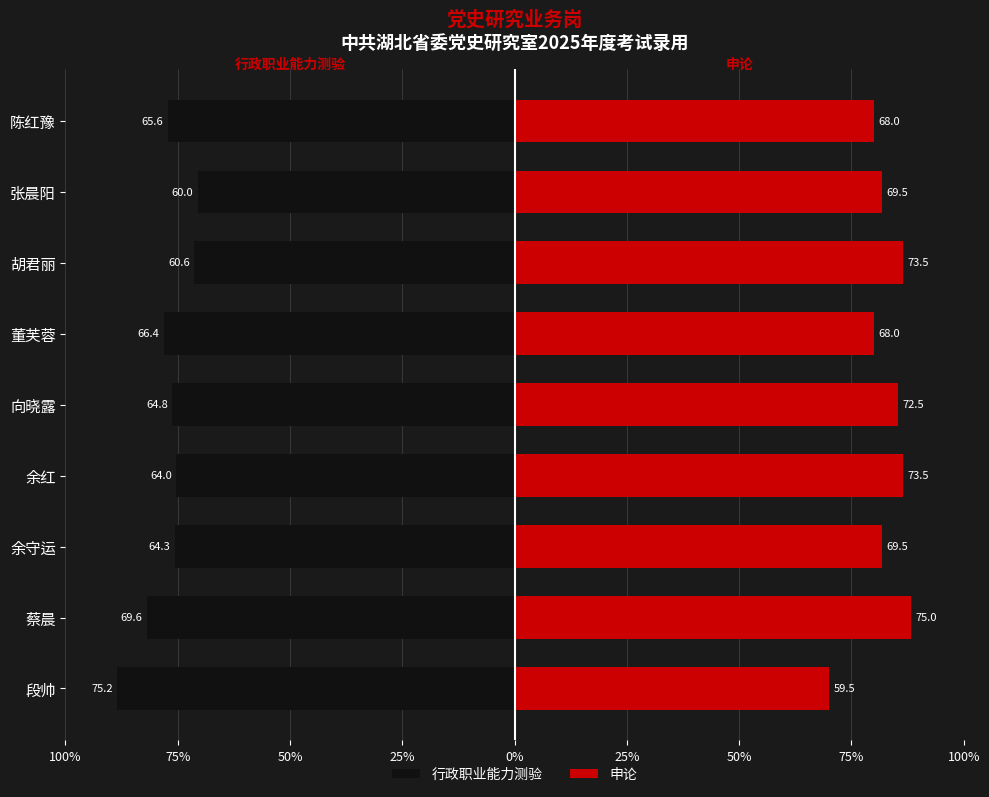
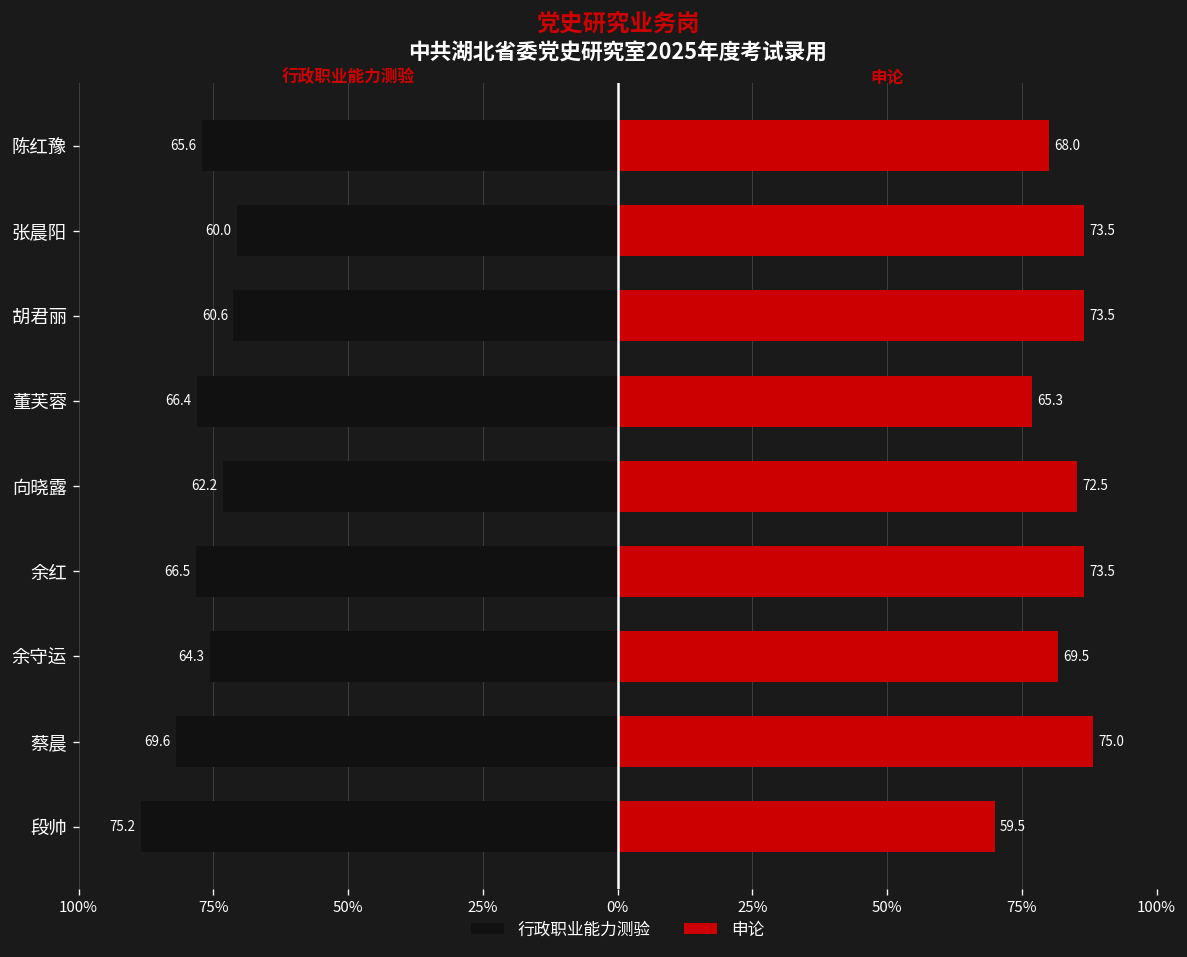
申论, 张晨阳: 69.5 -> 73.5
申论, 董芙蓉: 68.0 -> 65.3
行政职业能力测验, 向晓露: 64.8 -> 62.2
行政职业能力测验, 余红: 64.0 -> 66.5
